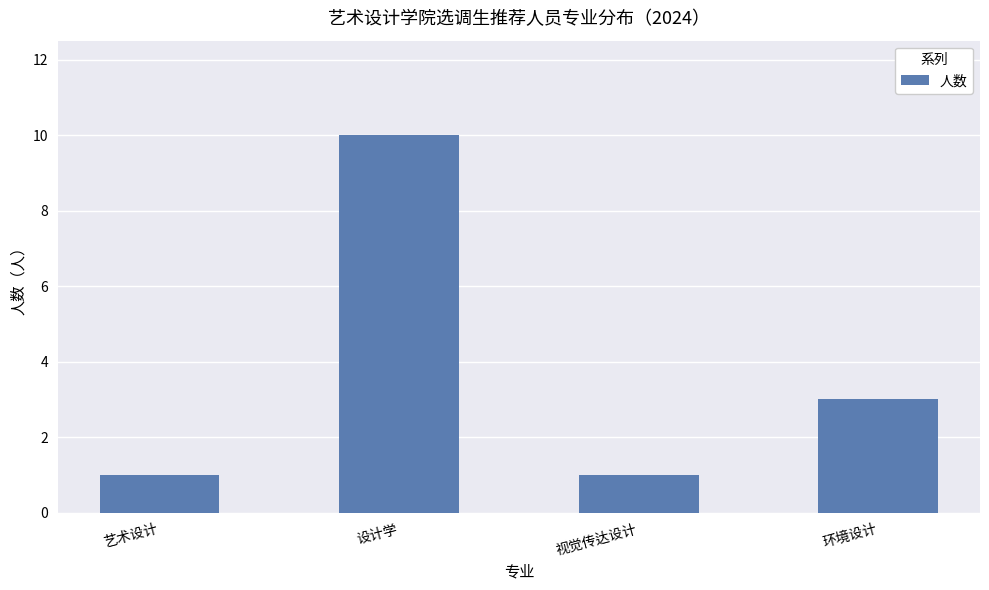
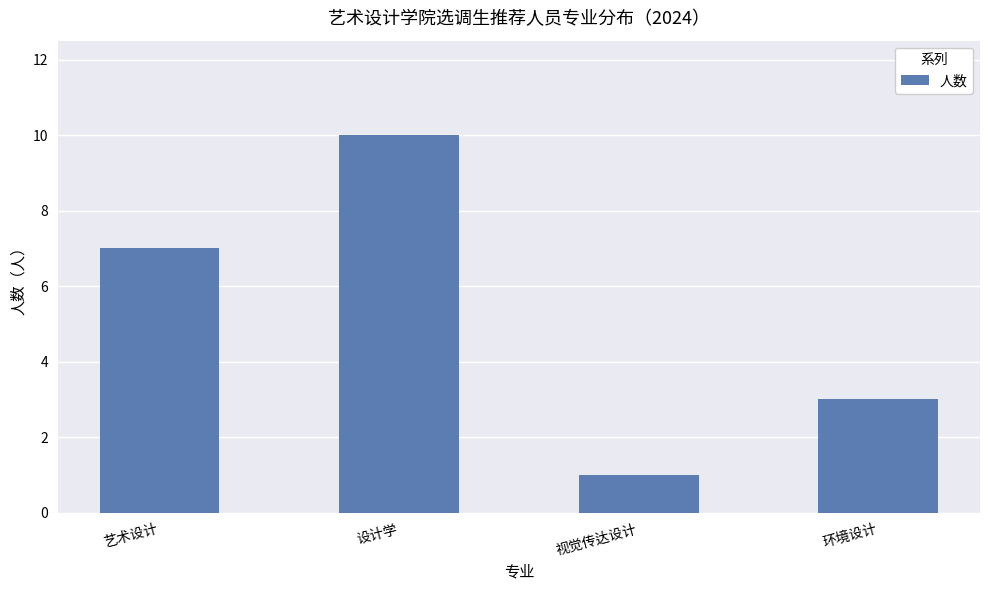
艺术设计: 1 -> 7
